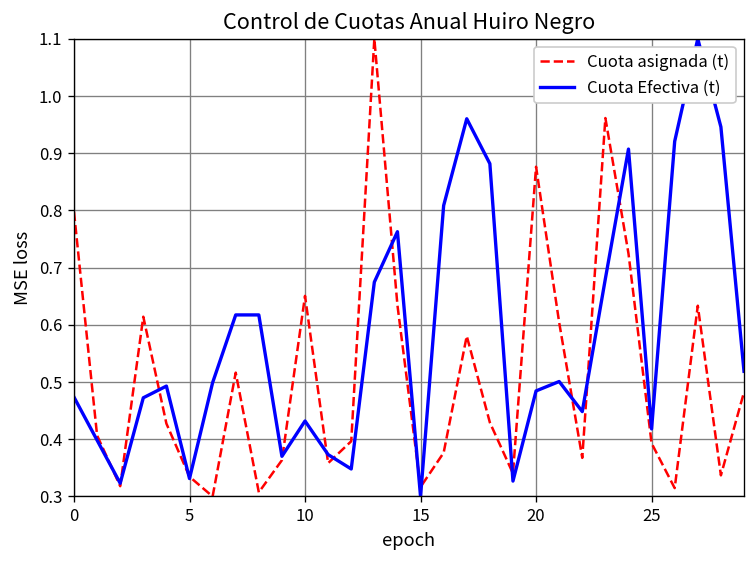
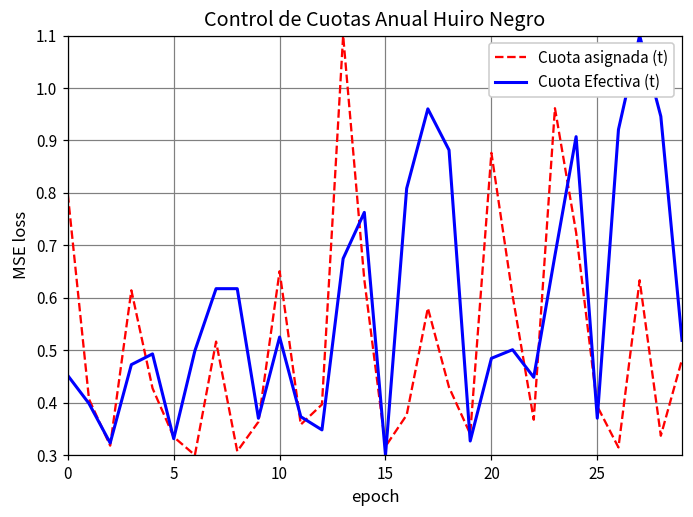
Cuota Efectiva (t), 0: 0.47 -> 0.45
Cuota Efectiva (t), 10: 0.43 -> 0.53
Cuota Efectiva (t), 25: 0.42 -> 0.37
